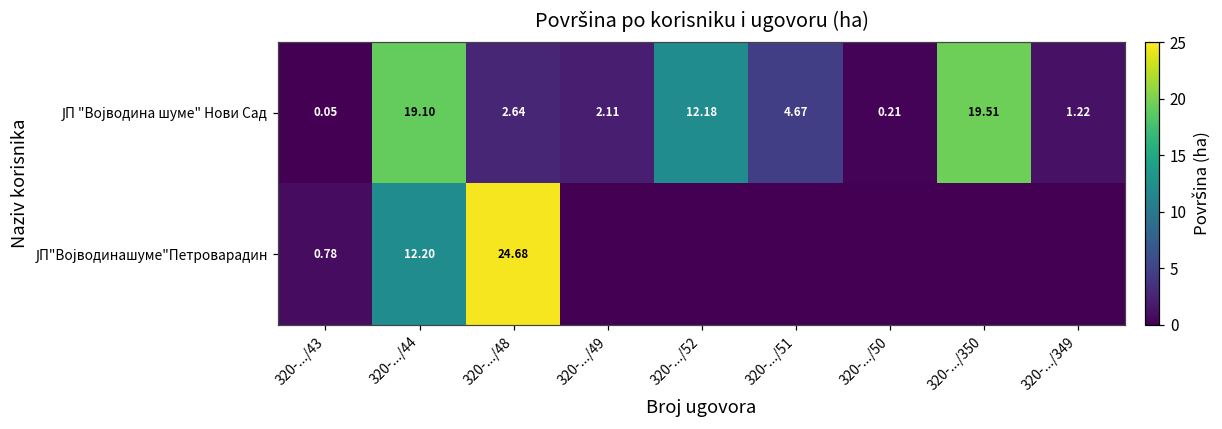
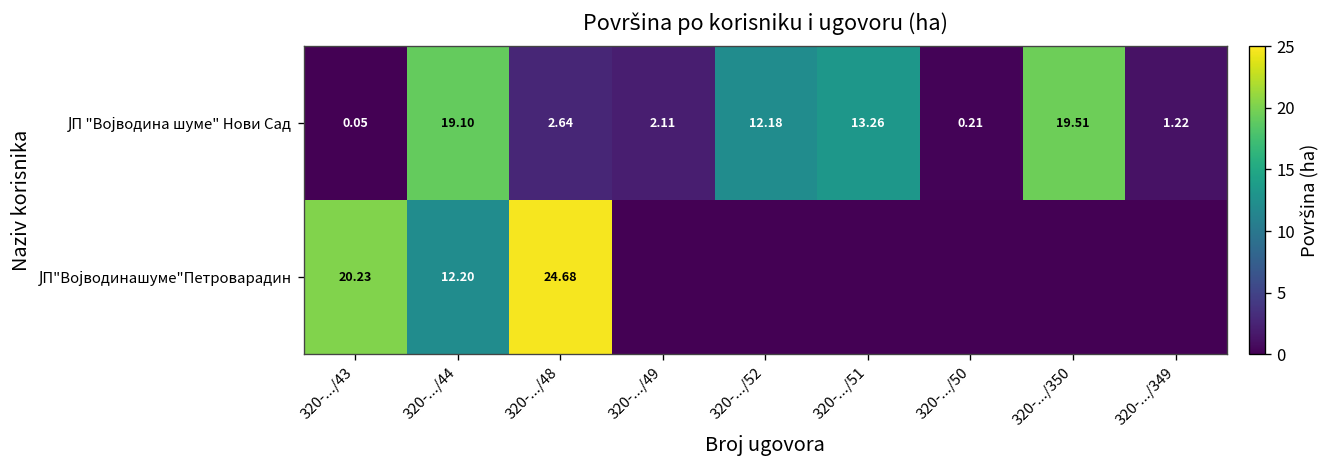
ЈП "Војводина шуме" Нови Сад, 320-.../51: 4.67 -> 13.26
ЈП"Војводинашуме"Петроварадин, 320-.../43: 0.78 -> 20.23
